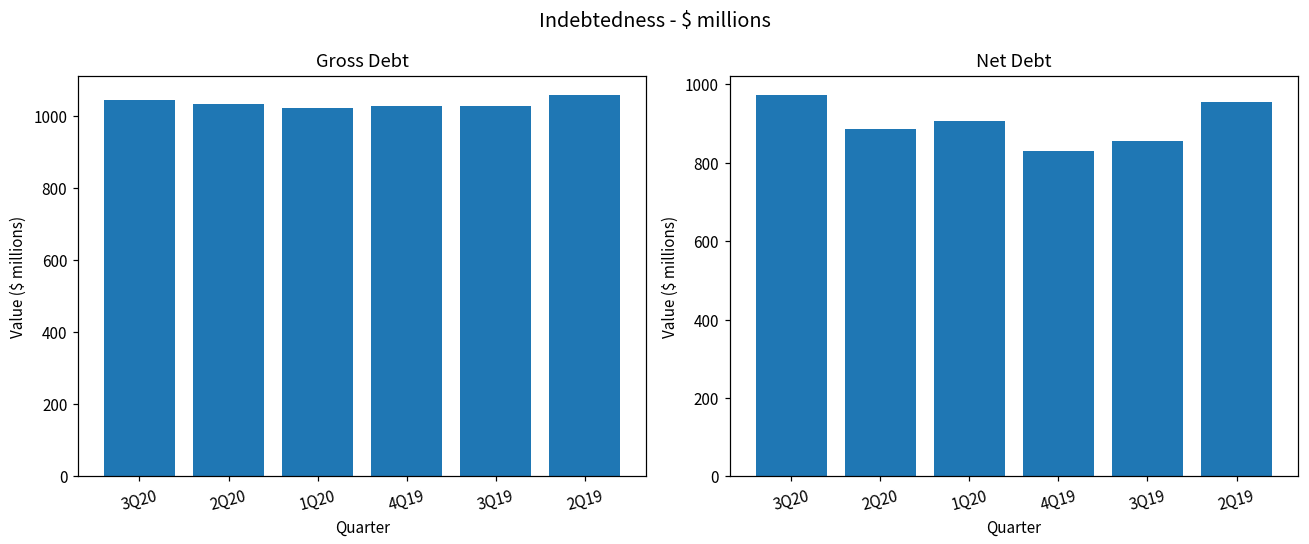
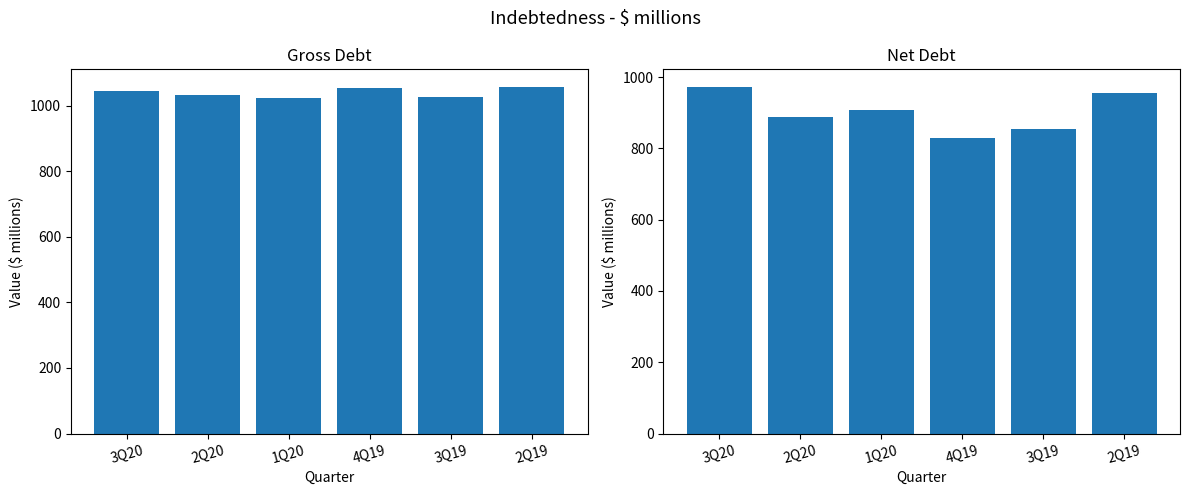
Gross Debt, 4Q19: 1030 -> 1050
